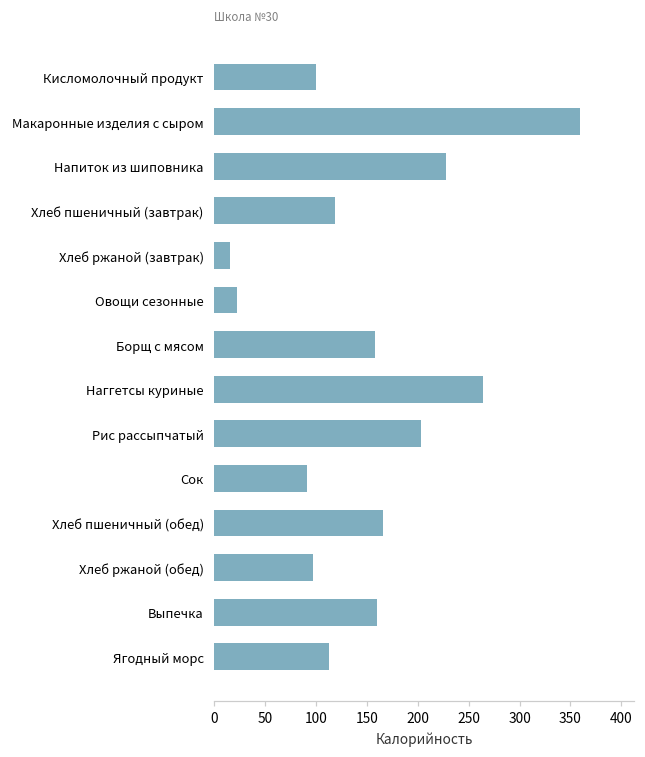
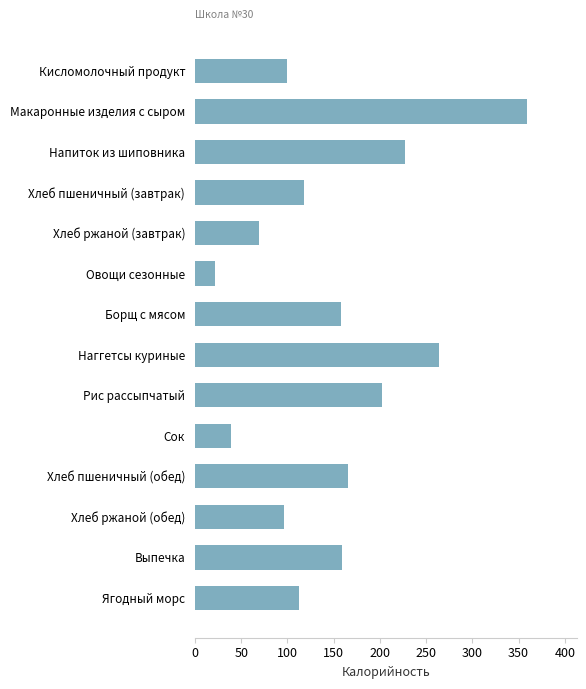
Хлеб ржаной (завтрак): 20 -> 70
Сок: 90 -> 40
